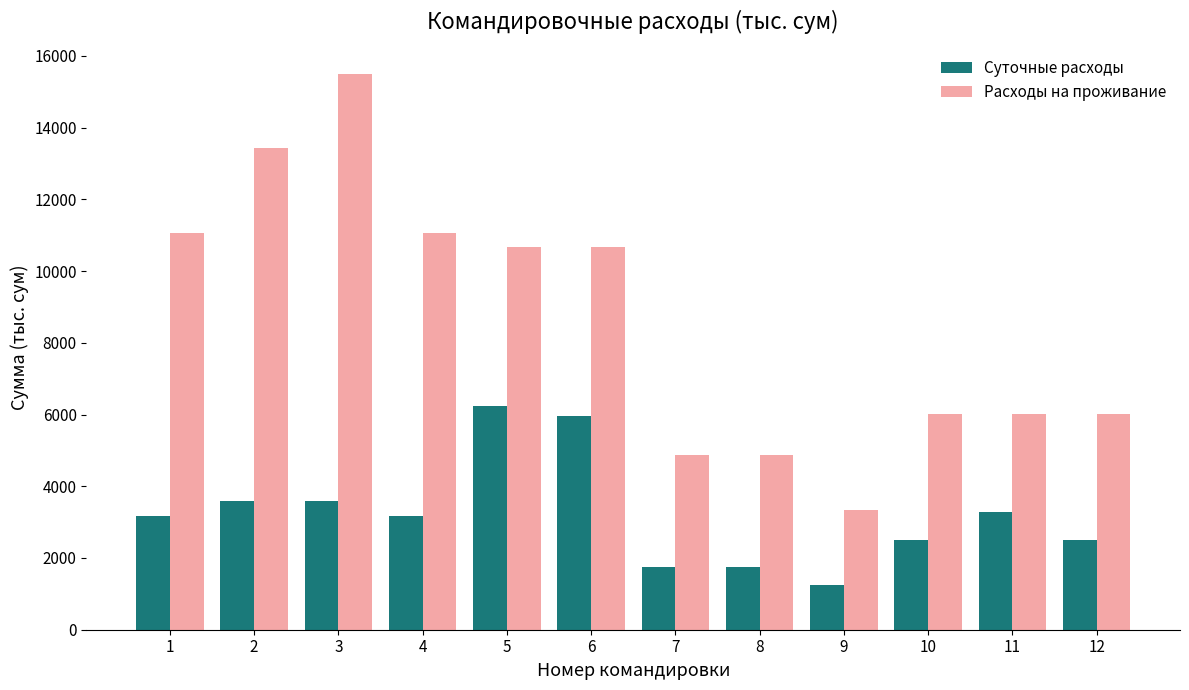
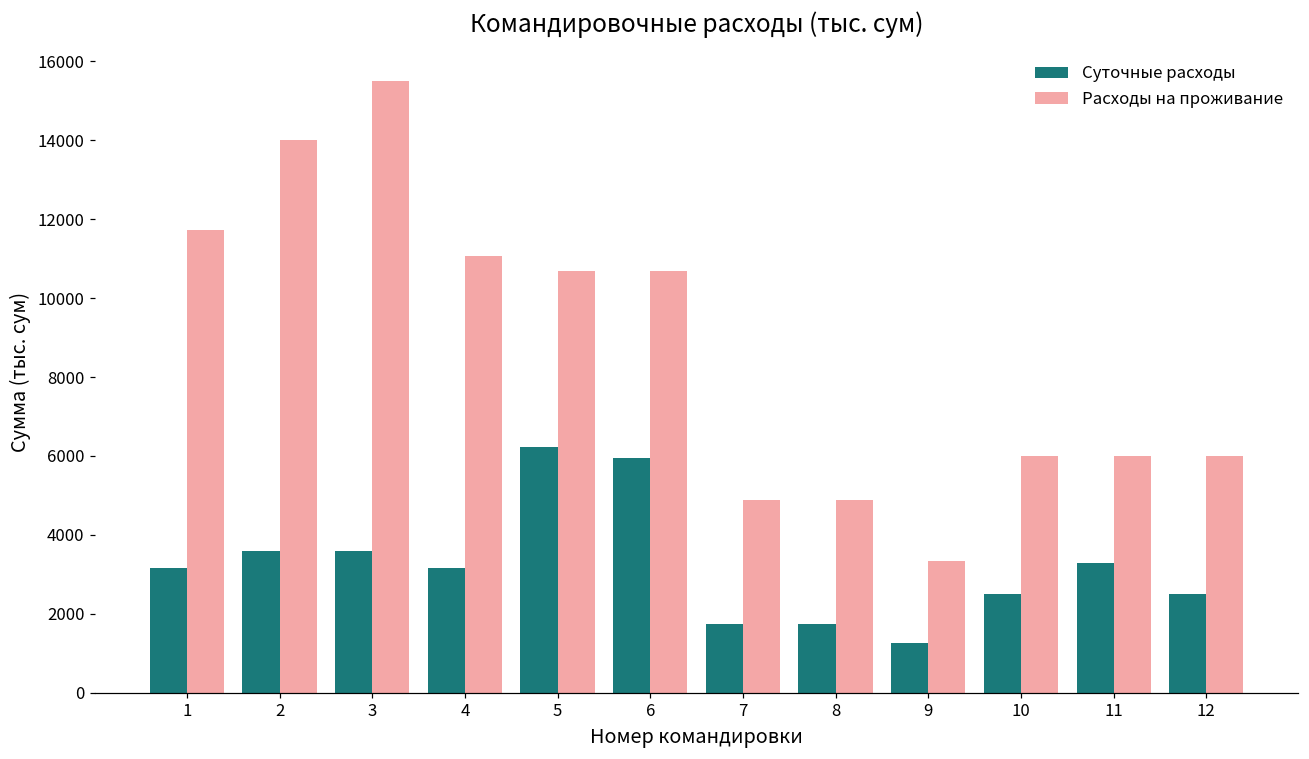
Расходы на проживание, 1: 11100 -> 11700
Расходы на проживание, 2: 13400 -> 14000
